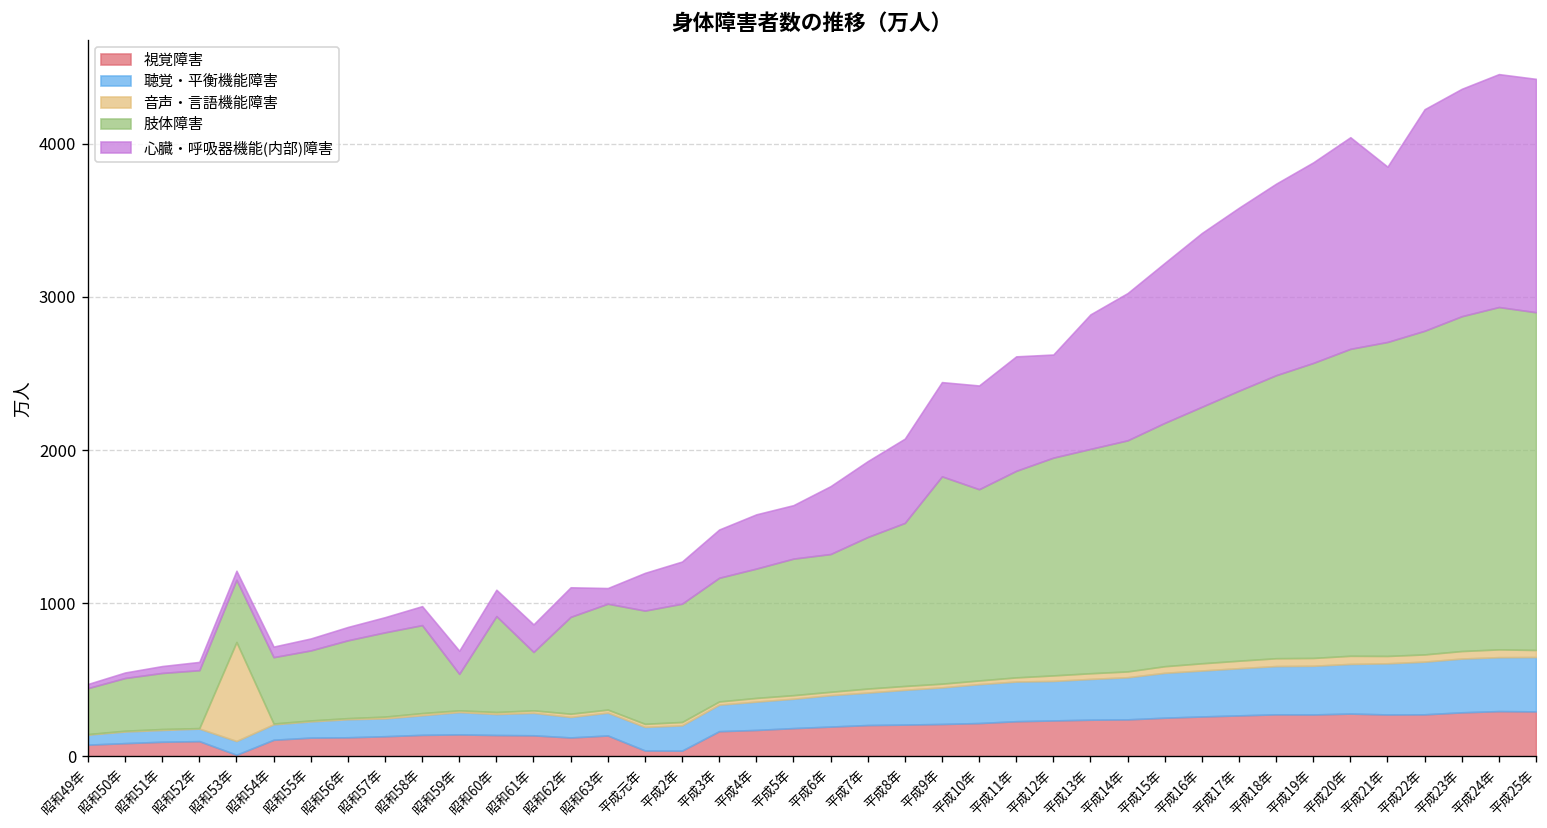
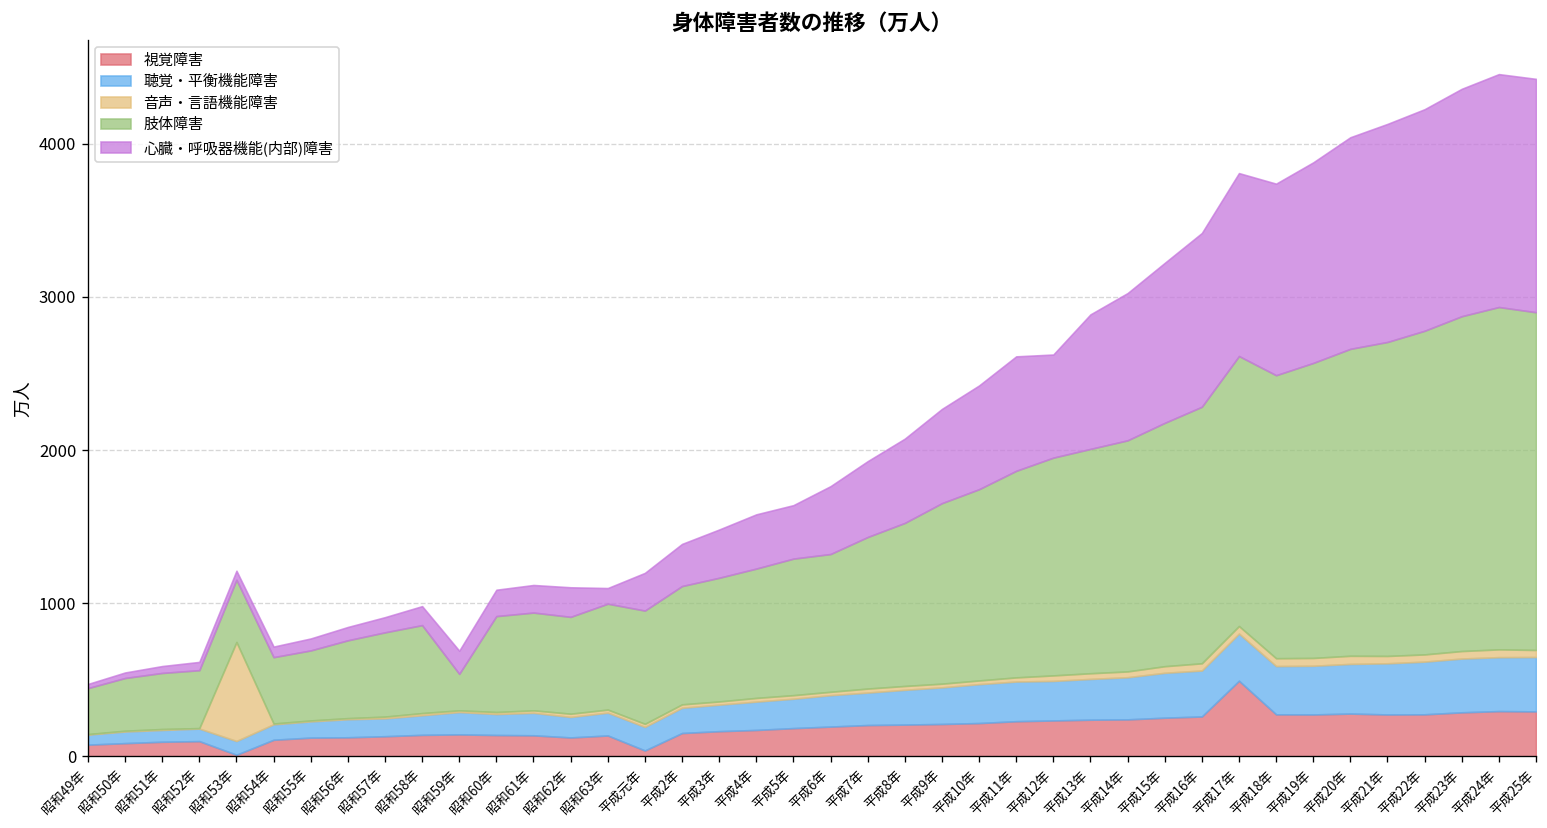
肢体障害, 昭和61年: 380 -> 640
視覚障害, 平成2年: 40 -> 150
肢体障害, 平成9年: 1350 -> 1180
視覚障害, 平成17年: 270 -> 490
心臓・呼吸器機能(内部)障害, 平成21年: 1140 -> 1420
